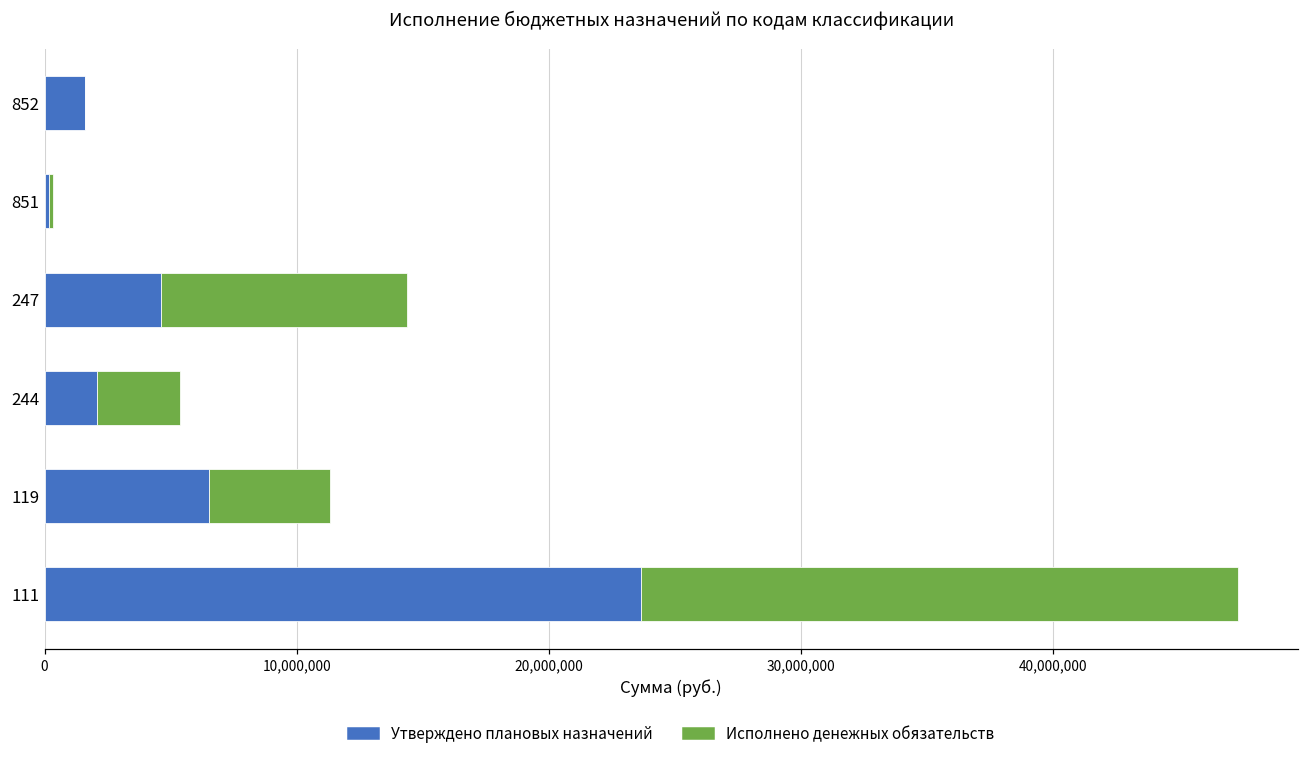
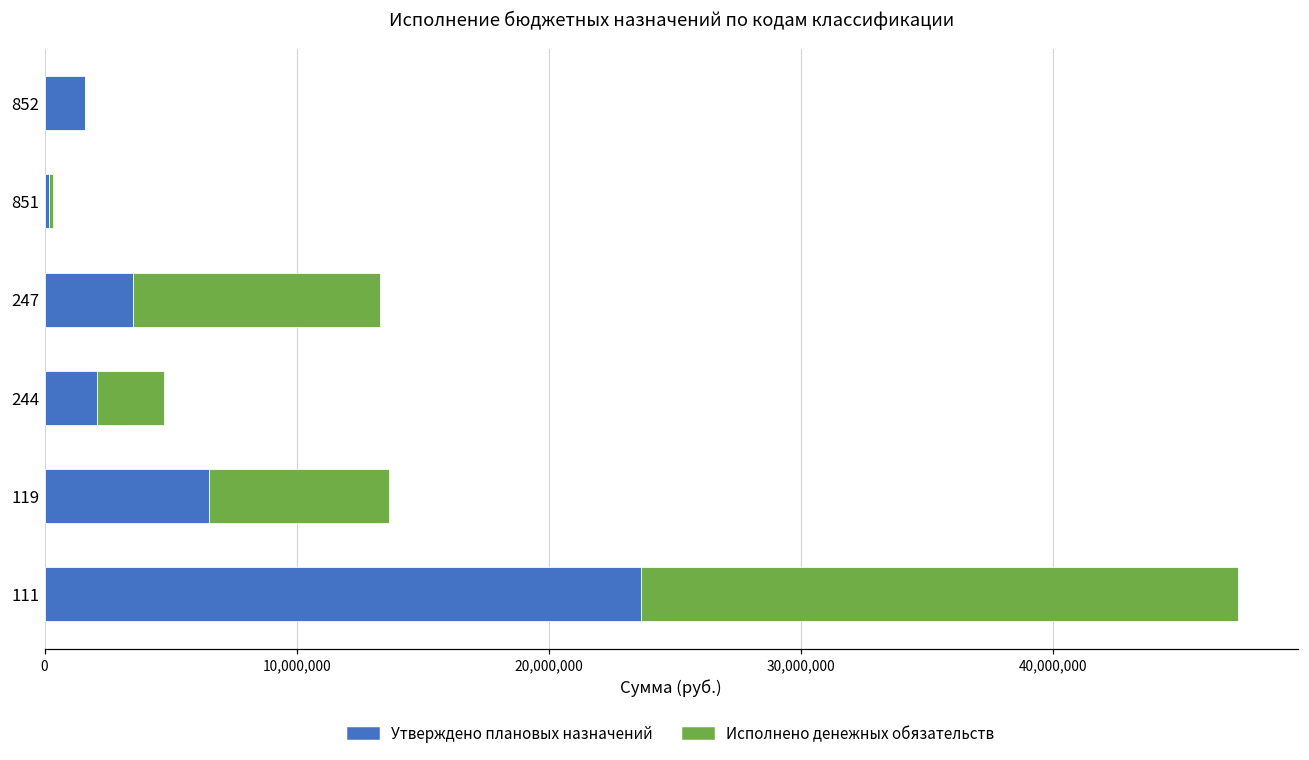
Утверждено плановых назначений, 247: 4,600,000 -> 3,500,000
Исполнено денежных обязательств, 244: 3,300,000 -> 2,600,000
Исполнено денежных обязательств, 119: 4,800,000 -> 7,100,000
